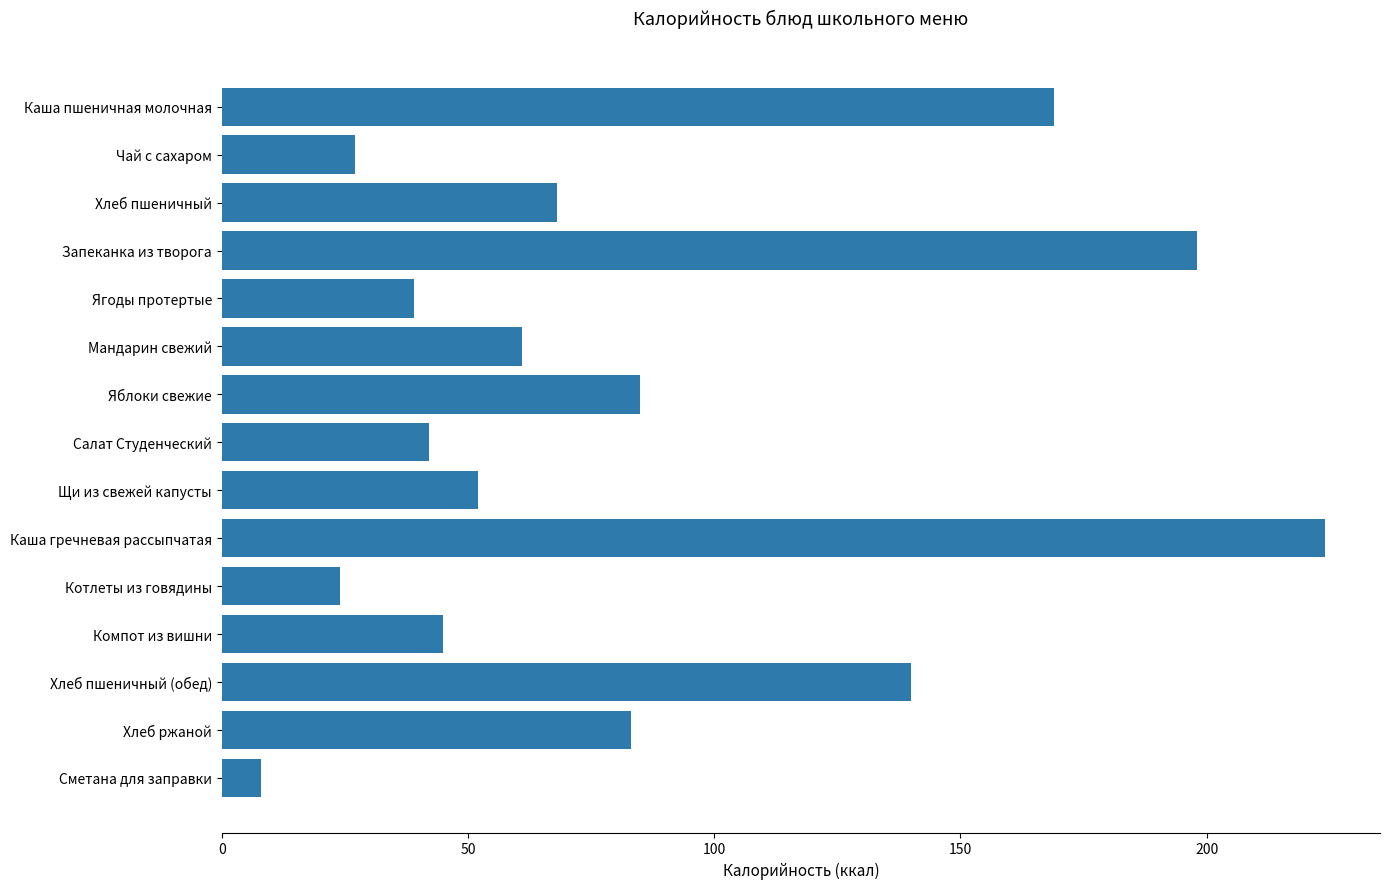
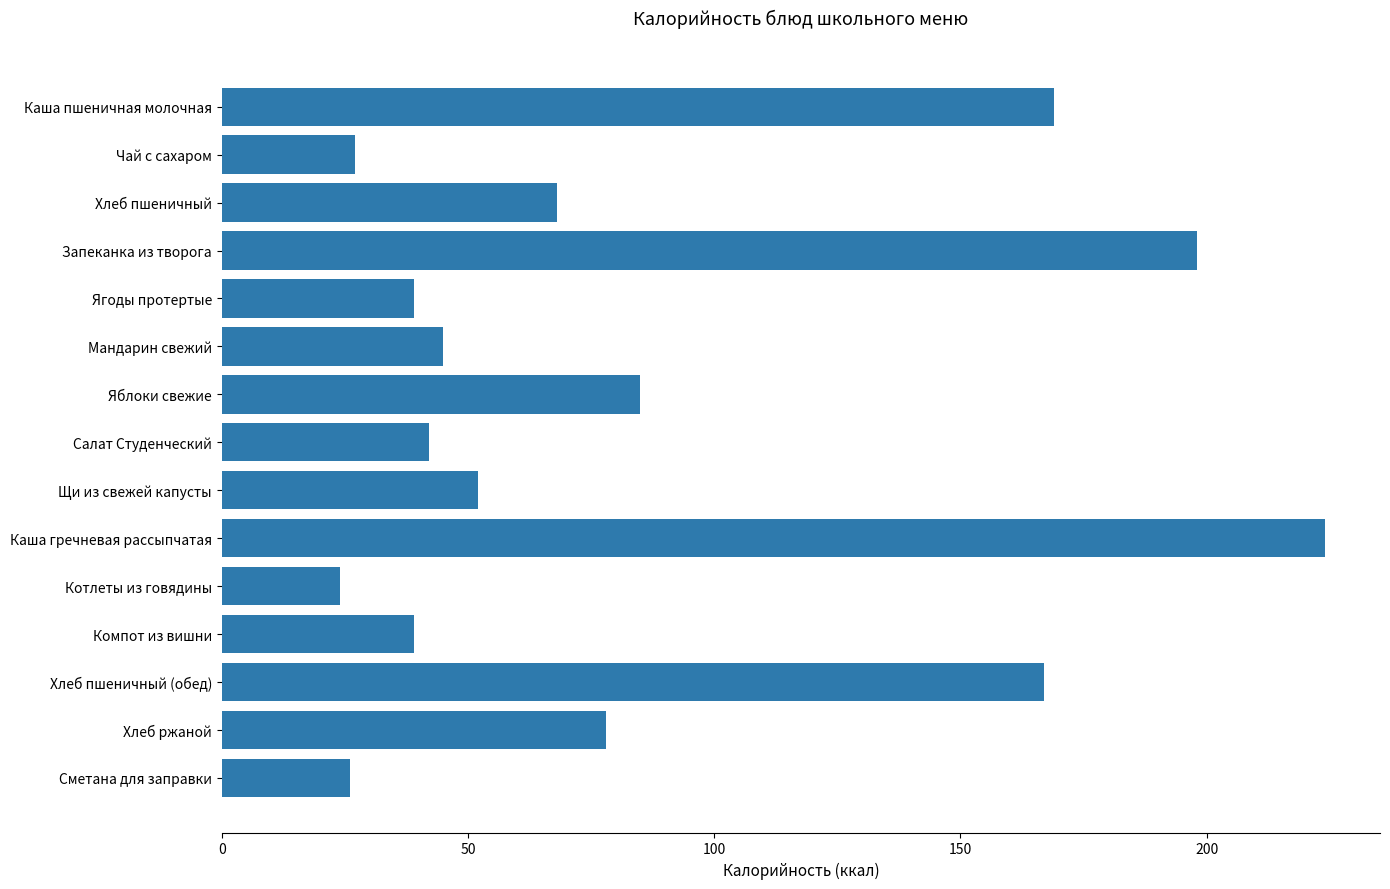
Мандарин свежий: 61 -> 45
Компот из вишни: 45 -> 39
Хлеб пшеничный (обед): 140 -> 167
Хлеб ржаной: 83 -> 78
Сметана для заправки: 8 -> 26
